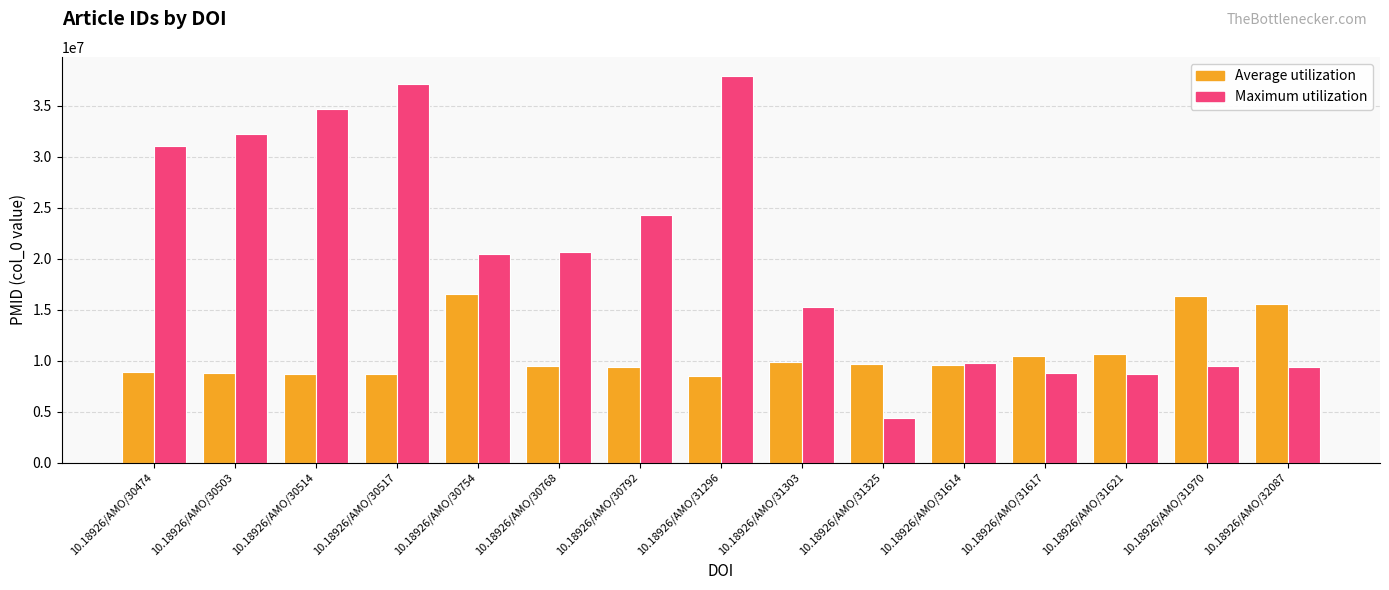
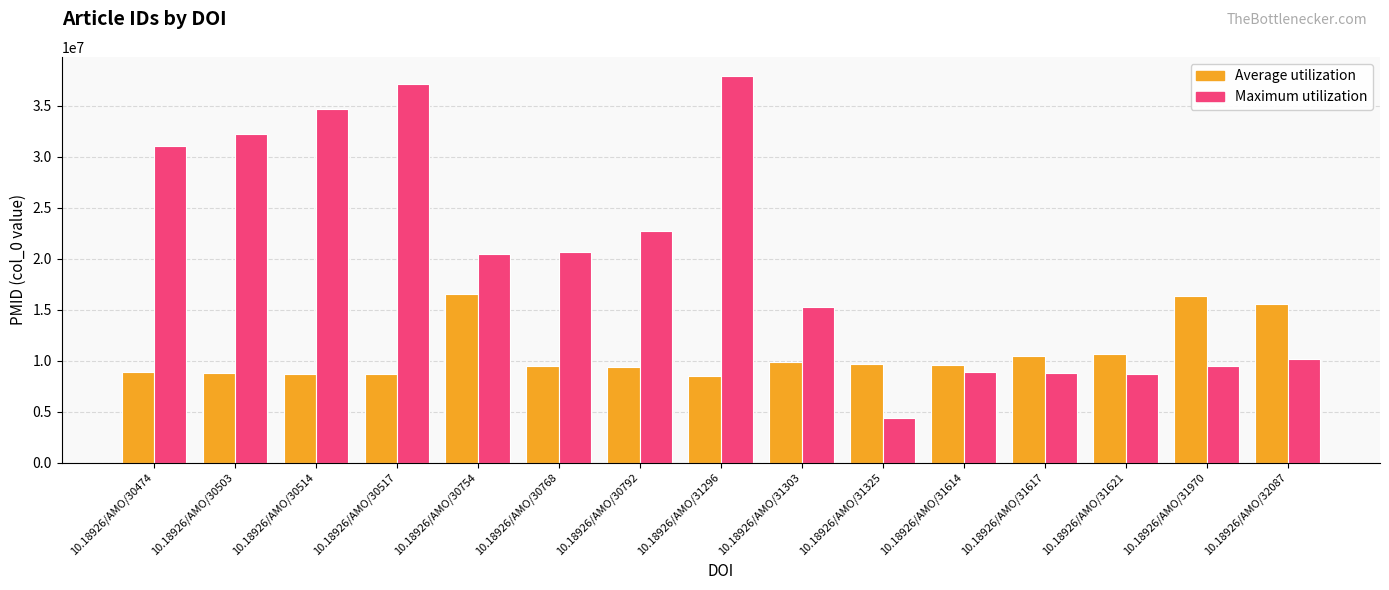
Maximum utilization, 10.18926/AMO/30792: 24300000 -> 22700000
Maximum utilization, 10.18926/AMO/31614: 9800000 -> 8900000
Maximum utilization, 10.18926/AMO/32087: 9400000 -> 10200000
